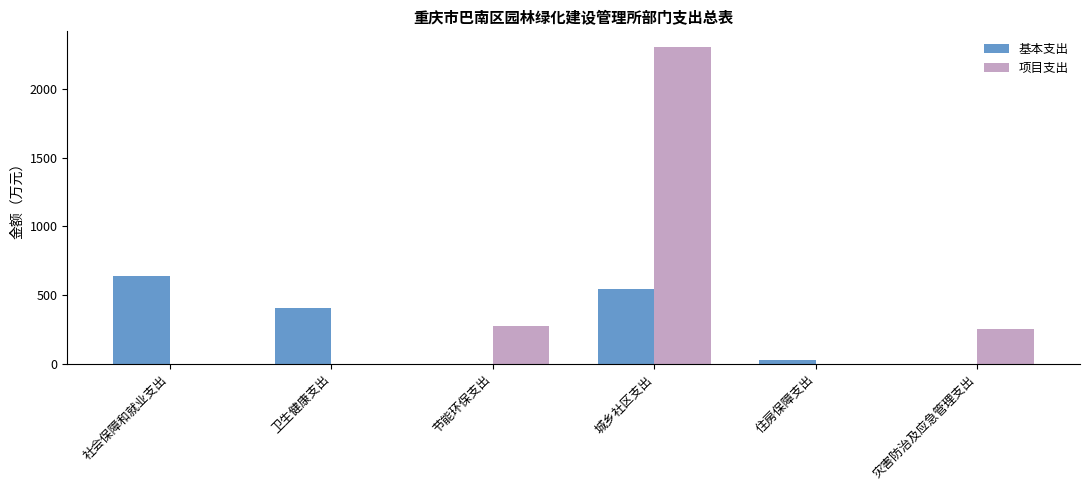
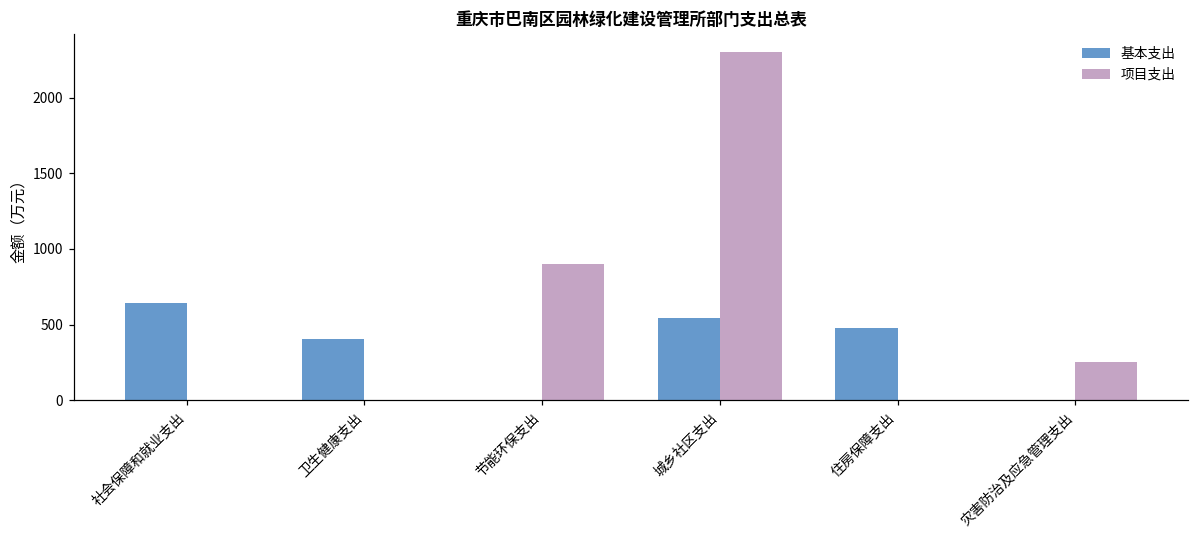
项目支出, 节能环保支出: 270 -> 900
基本支出, 住房保障支出: 20 -> 480
